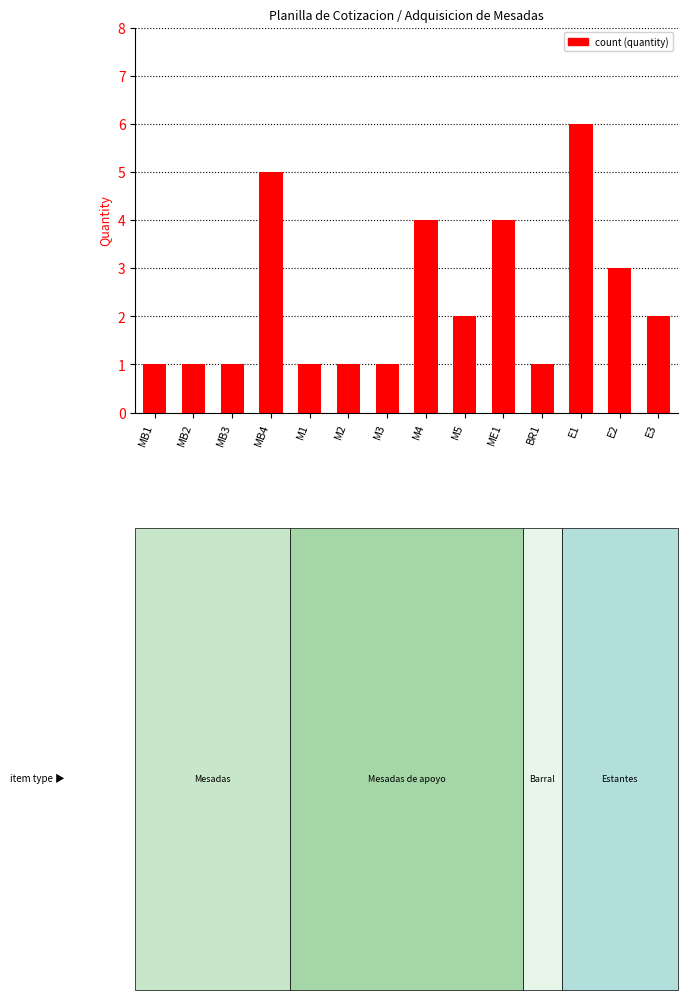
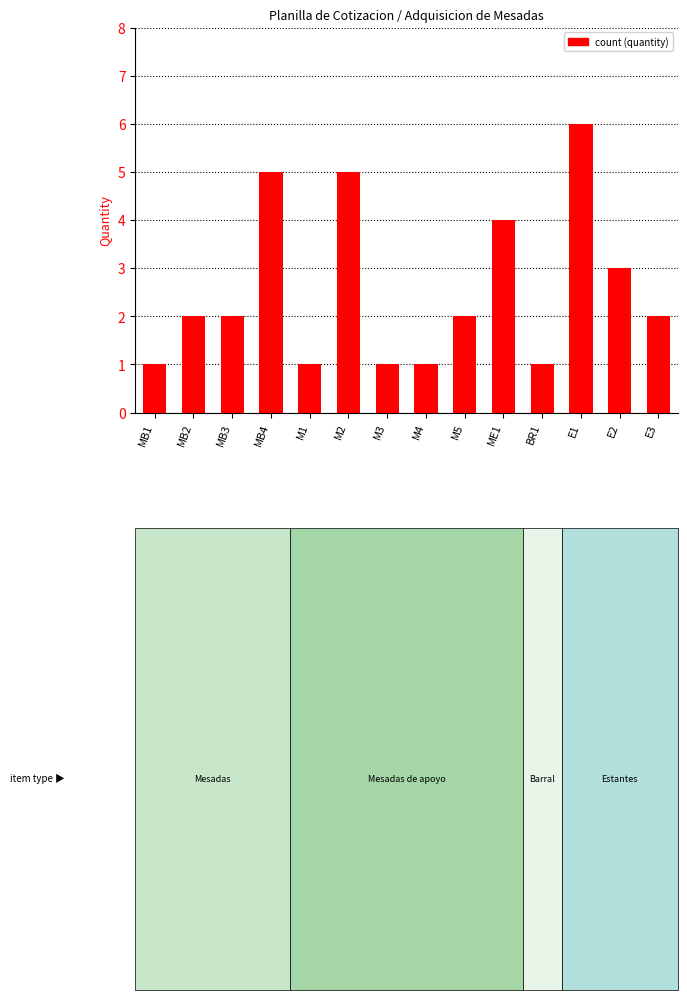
MB2: 1 -> 2
MB3: 1 -> 2
M2: 1 -> 5
M4: 4 -> 1
